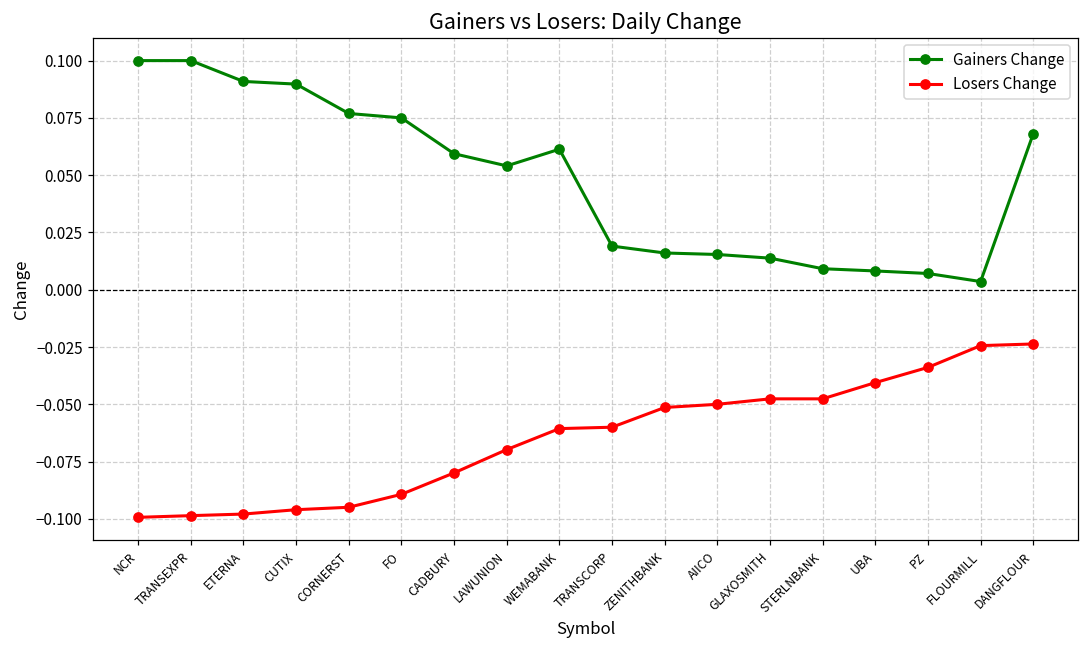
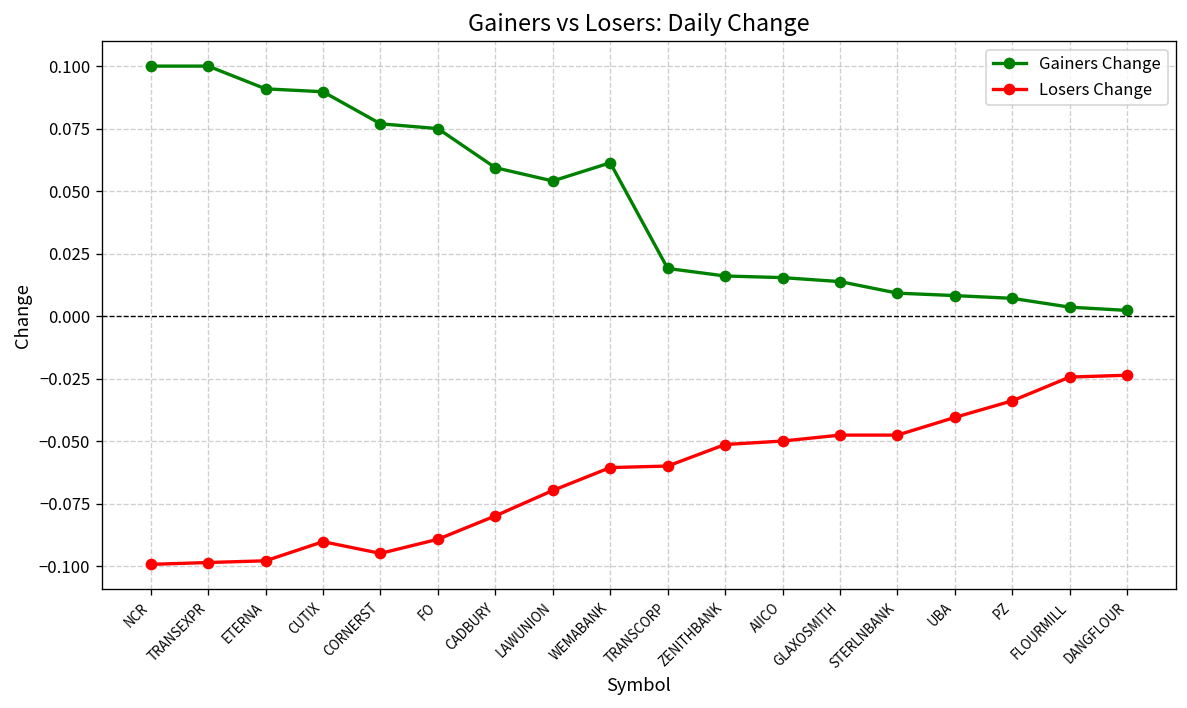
Losers Change, CUTIX: -0.096 -> -0.090
Gainers Change, DANGFLOUR: 0.068 -> 0.002
